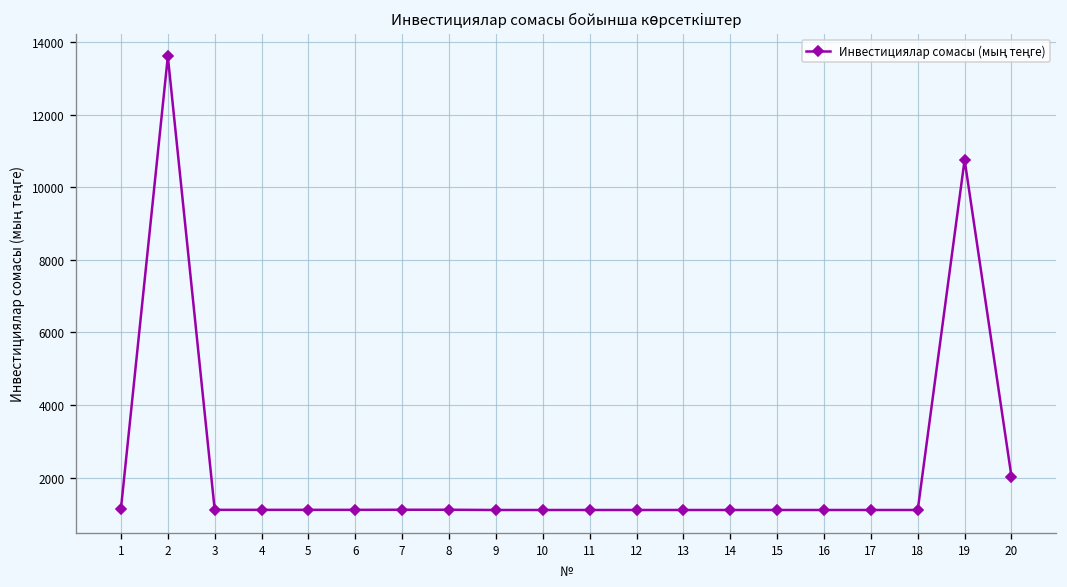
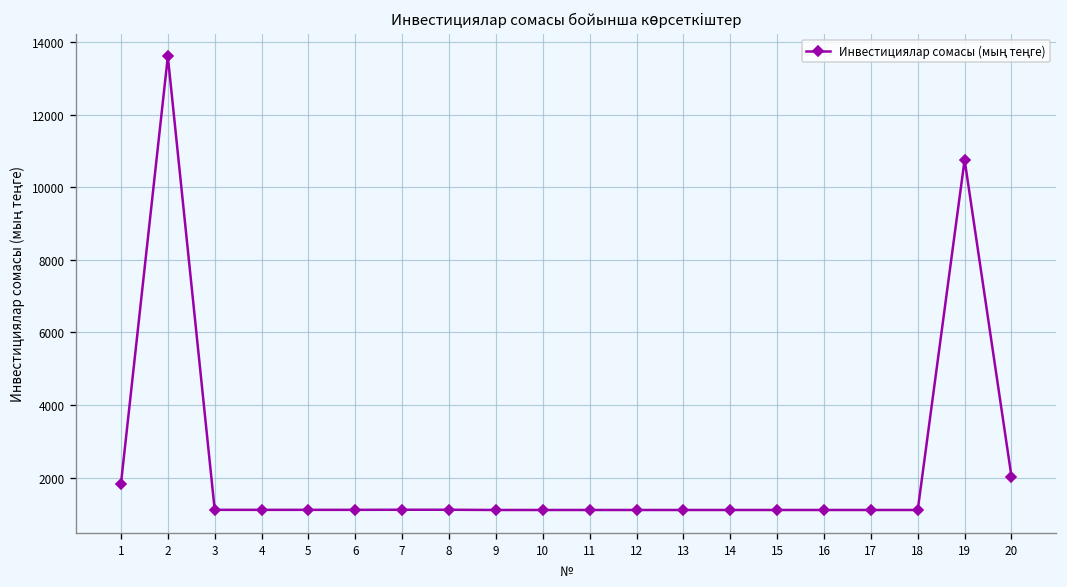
1: 1200 -> 1800
